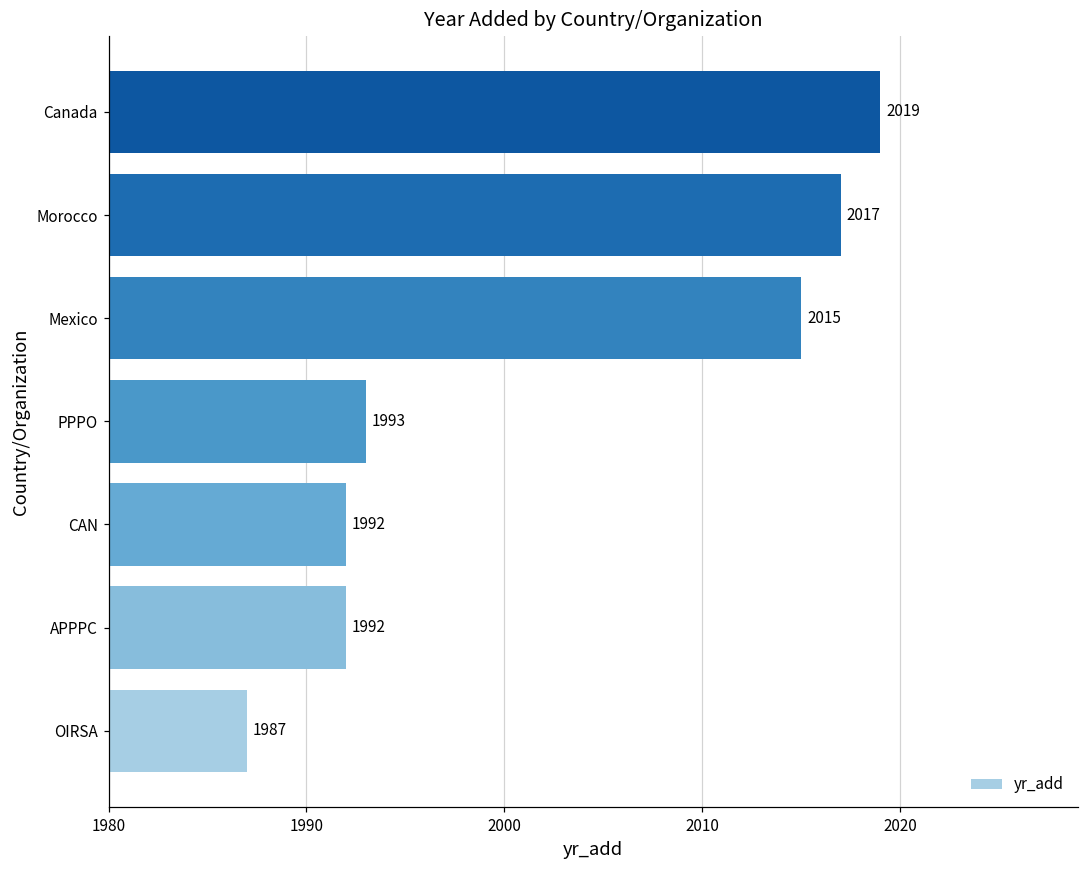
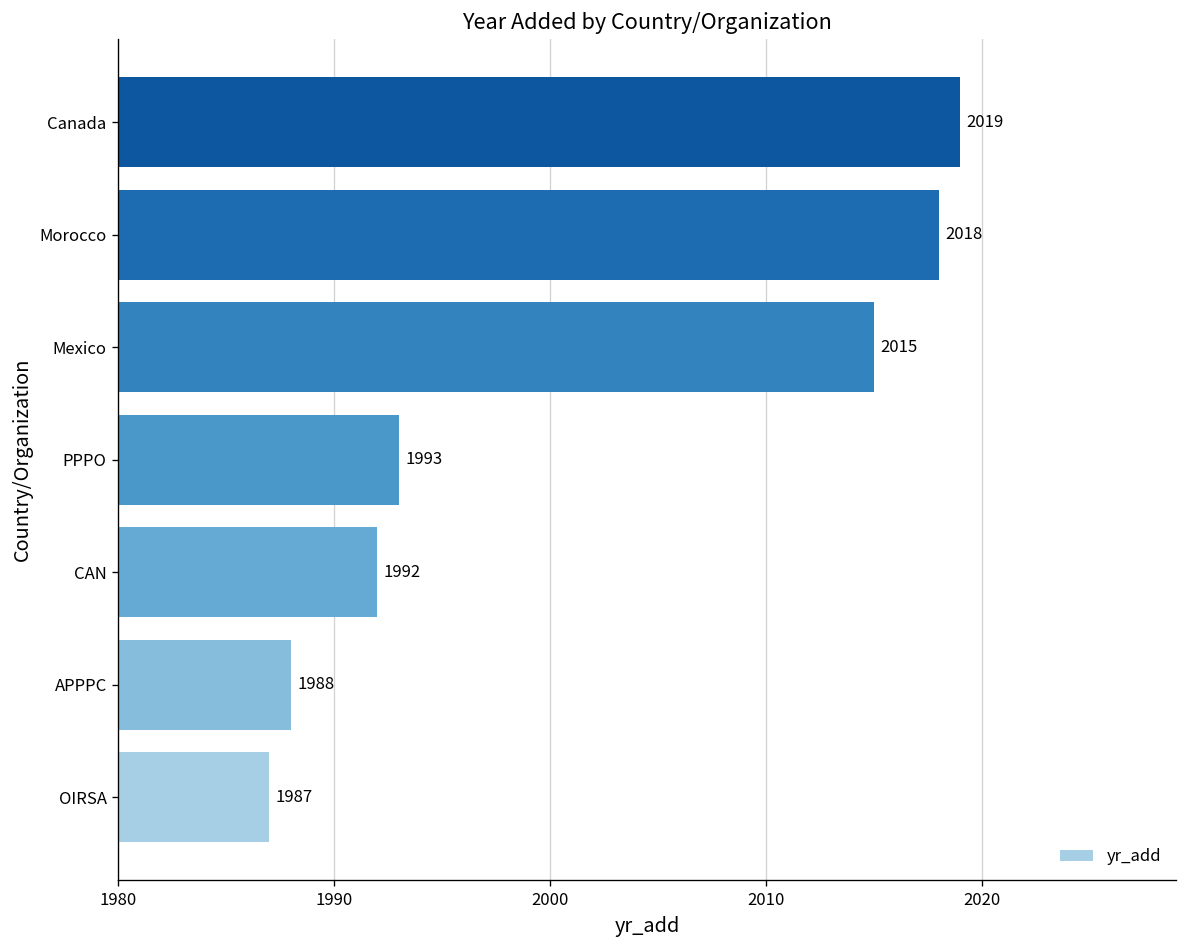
Morocco: 2017 -> 2018
APPPC: 1992 -> 1988
